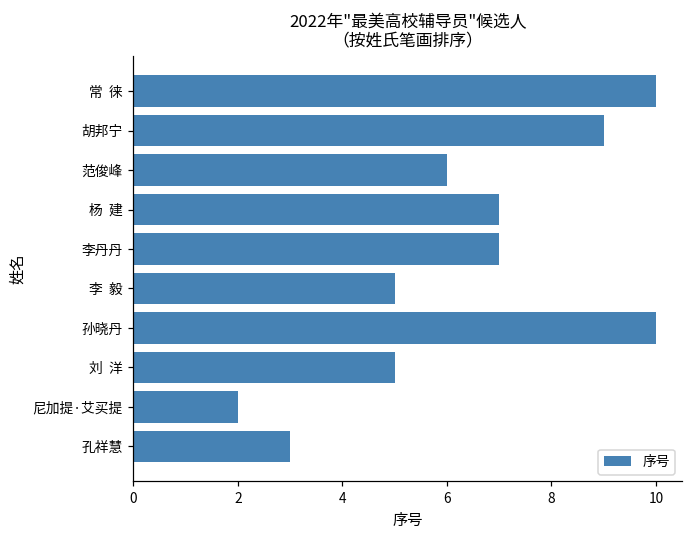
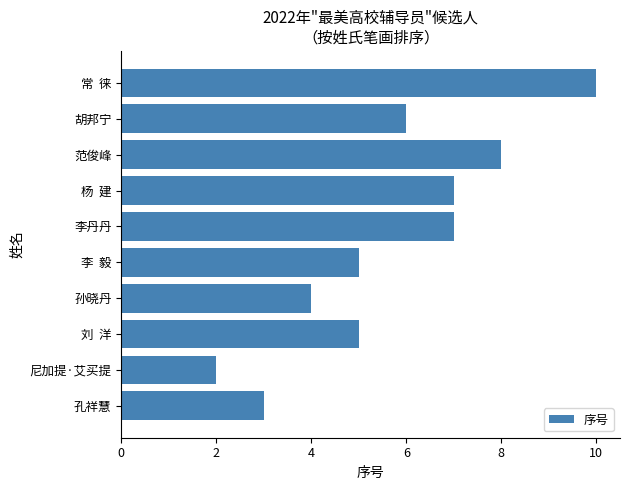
胡邦宁: 9 -> 6
范俊峰: 6 -> 8
孙晓丹: 10 -> 4
